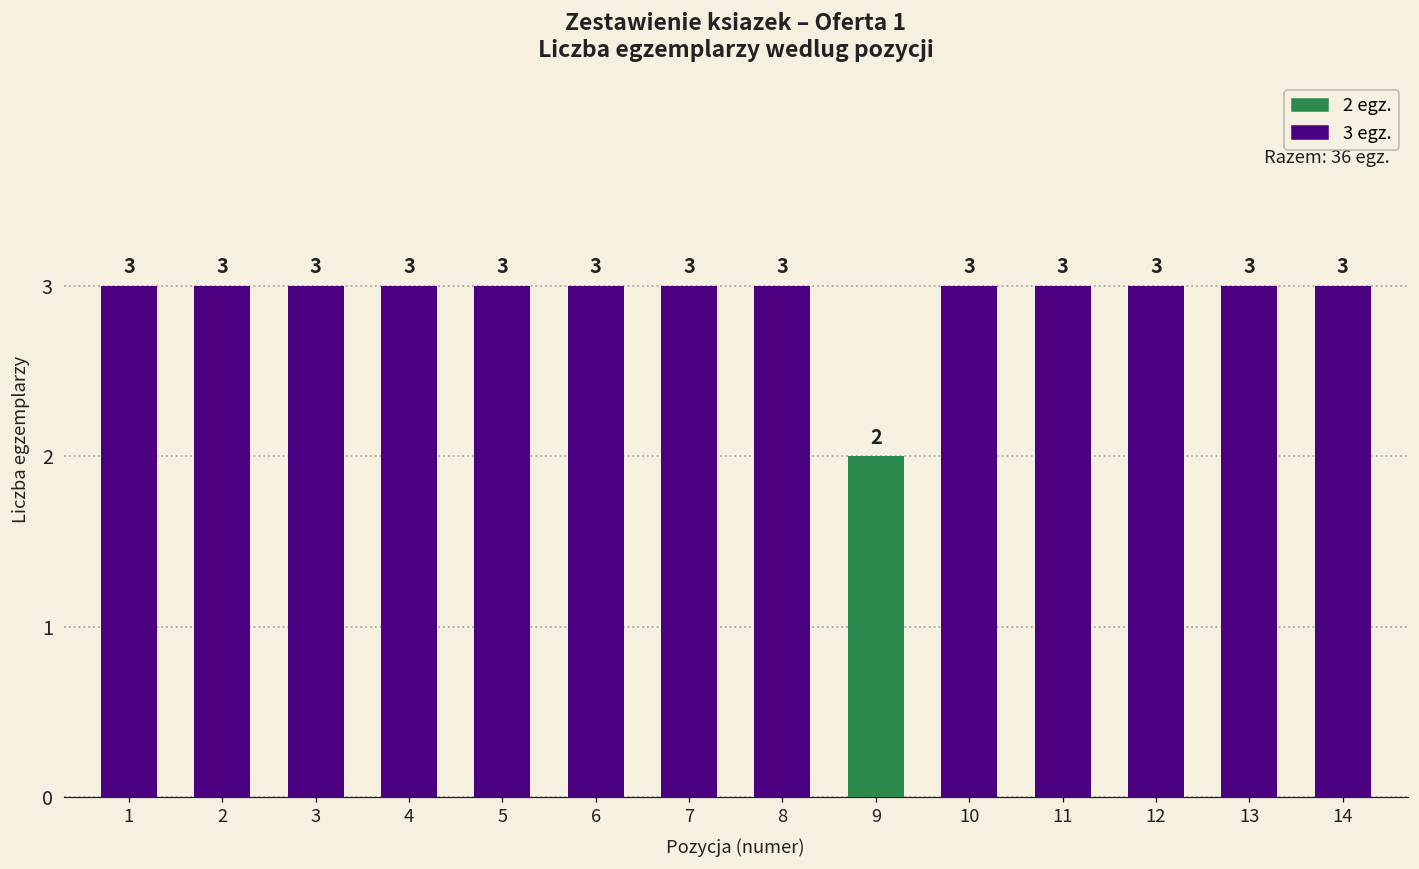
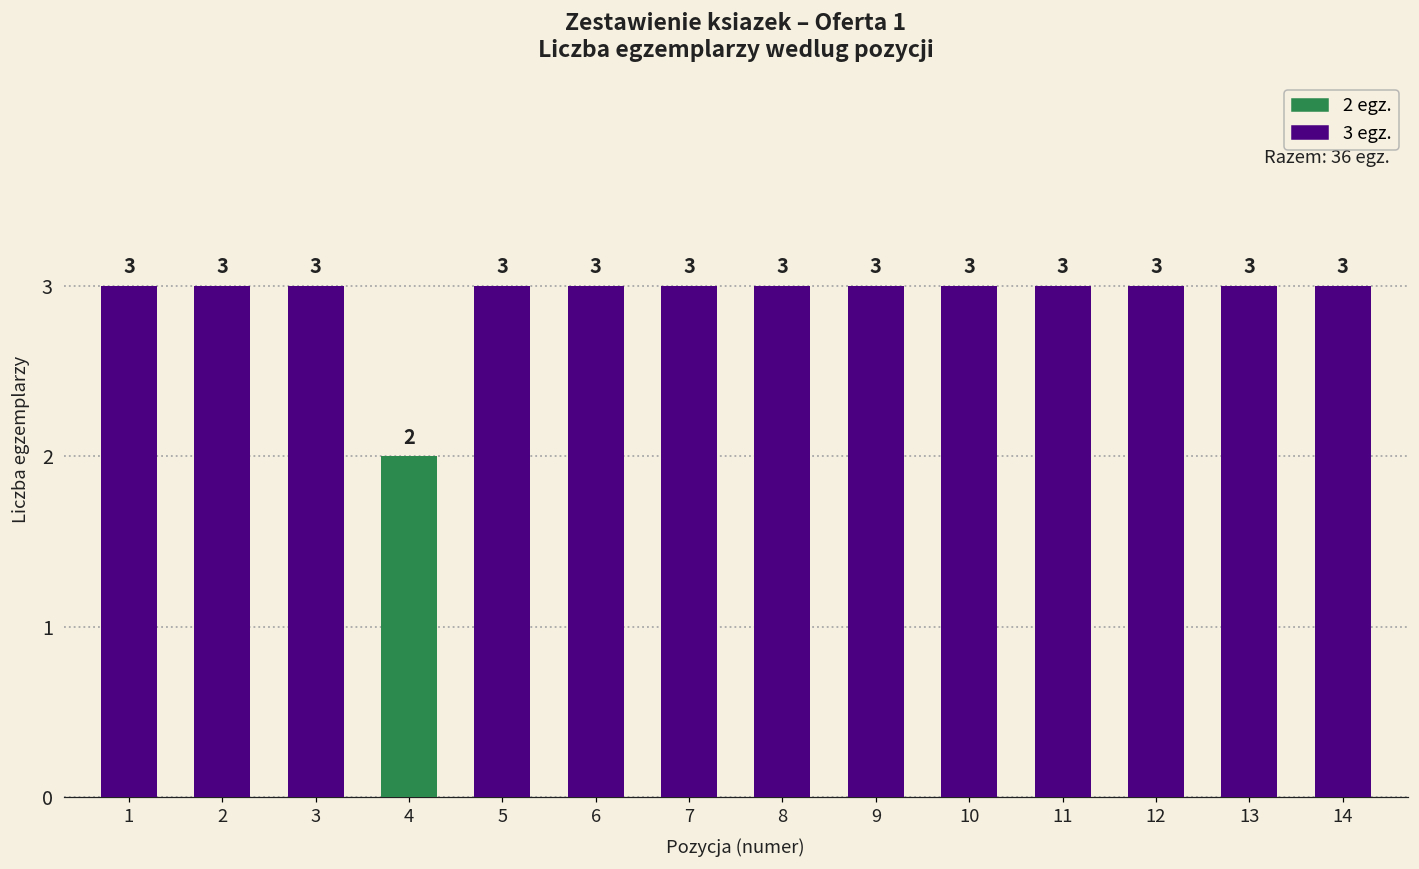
4: 3 -> 2
9: 2 -> 3
